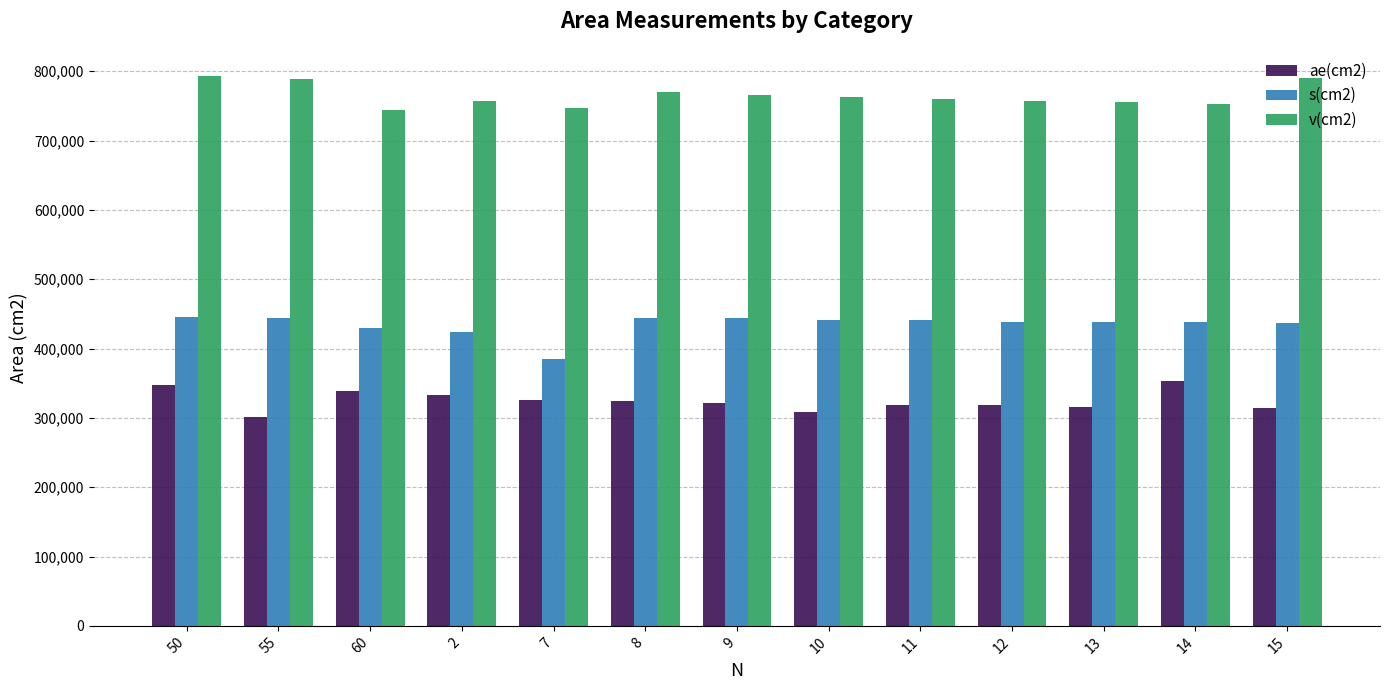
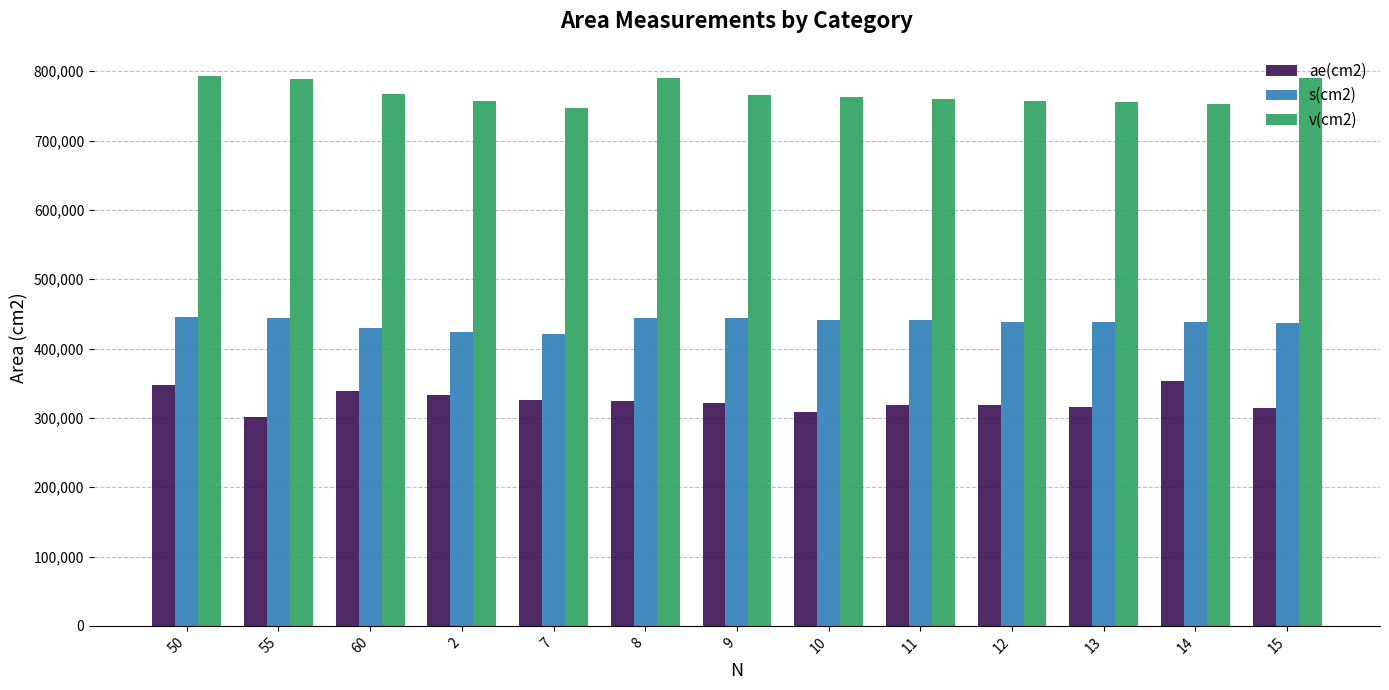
v(cm2), 60: 740,000 -> 770,000
s(cm2), 7: 380,000 -> 420,000
v(cm2), 8: 770,000 -> 790,000
